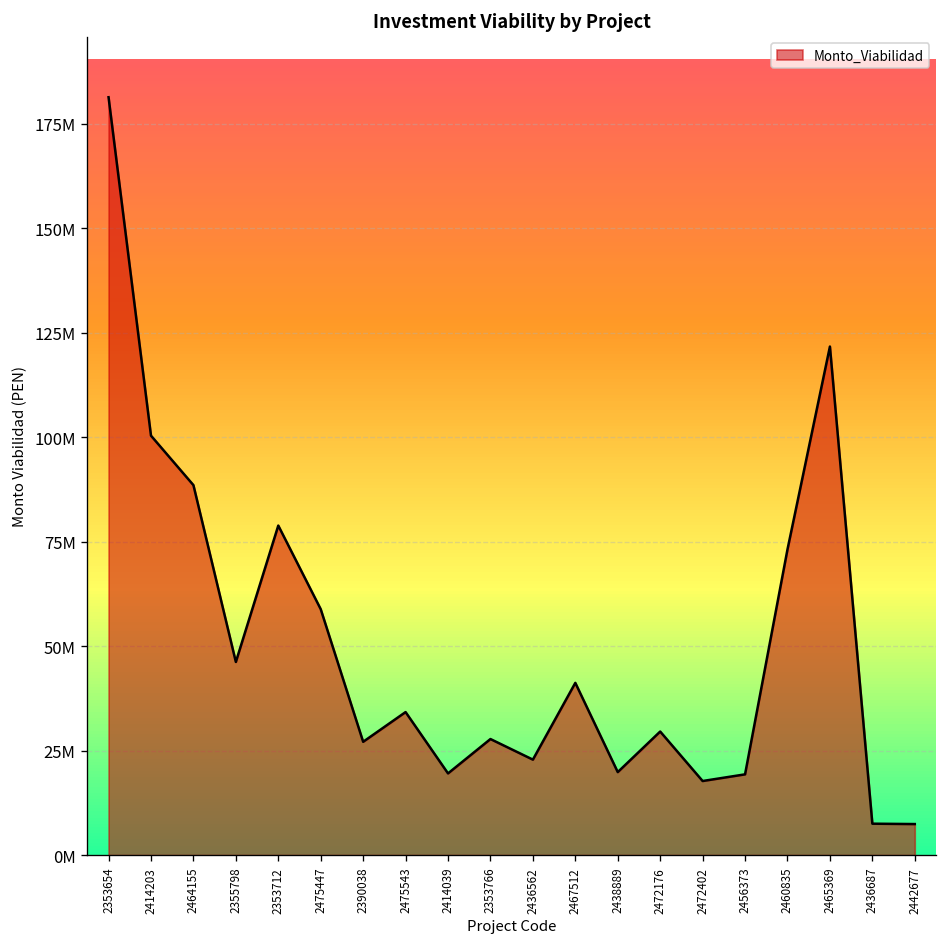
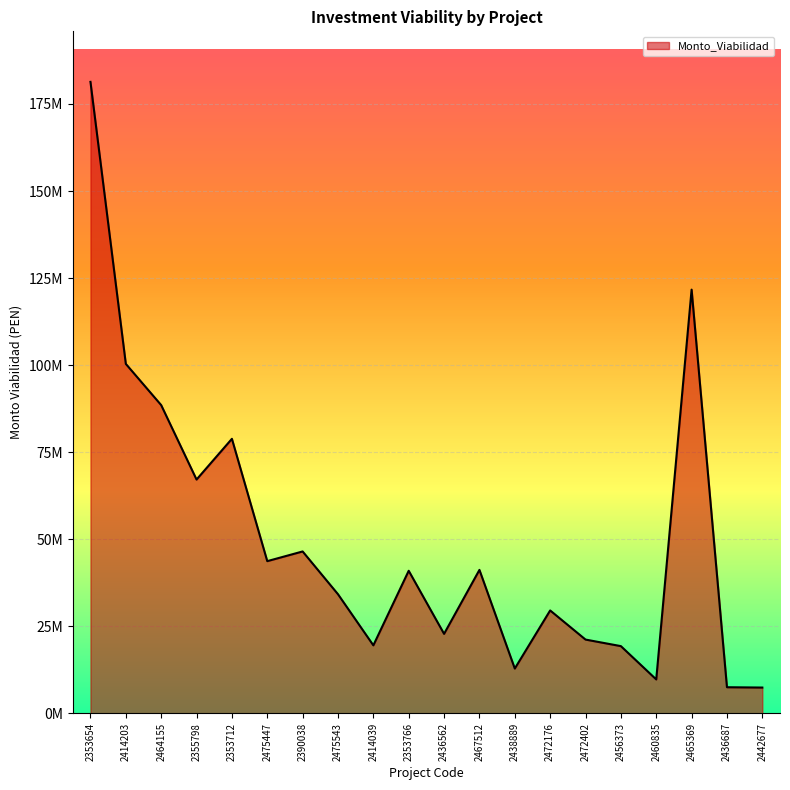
2355798: 46000000 -> 67000000
2475447: 59000000 -> 44000000
2390038: 27000000 -> 47000000
2353766: 28000000 -> 41000000
2438889: 20000000 -> 13000000
2472402: 18000000 -> 21000000
2460835: 73000000 -> 10000000
